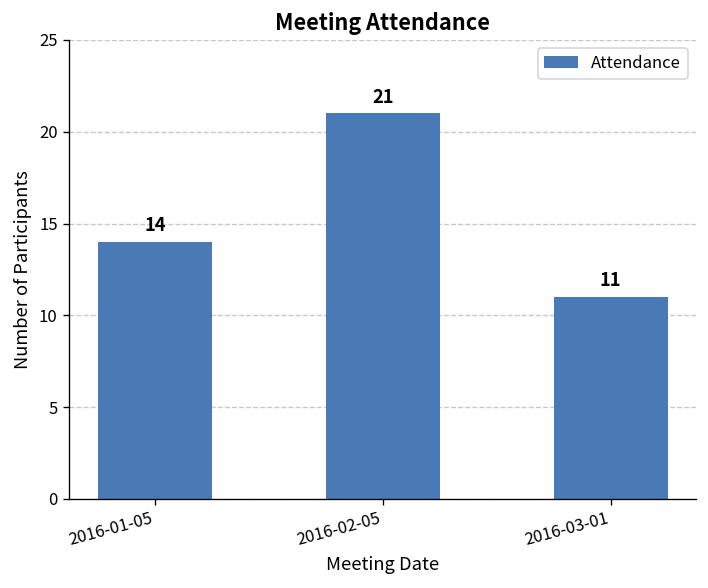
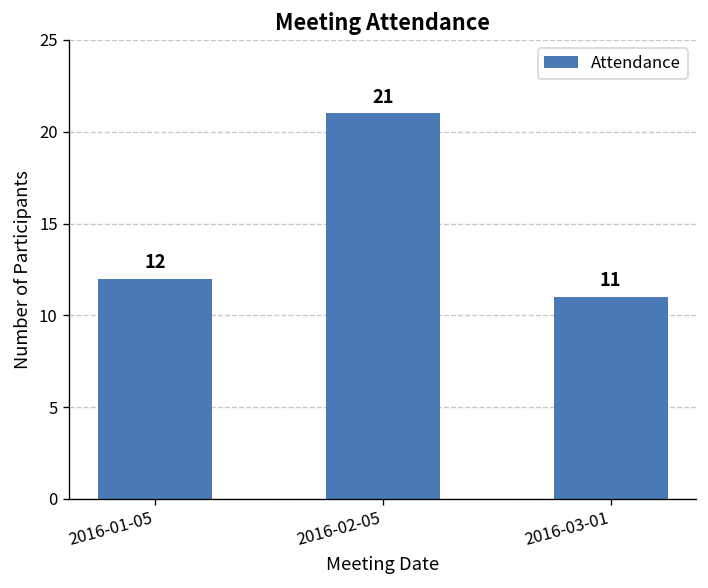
2016-01-05: 14 -> 12
